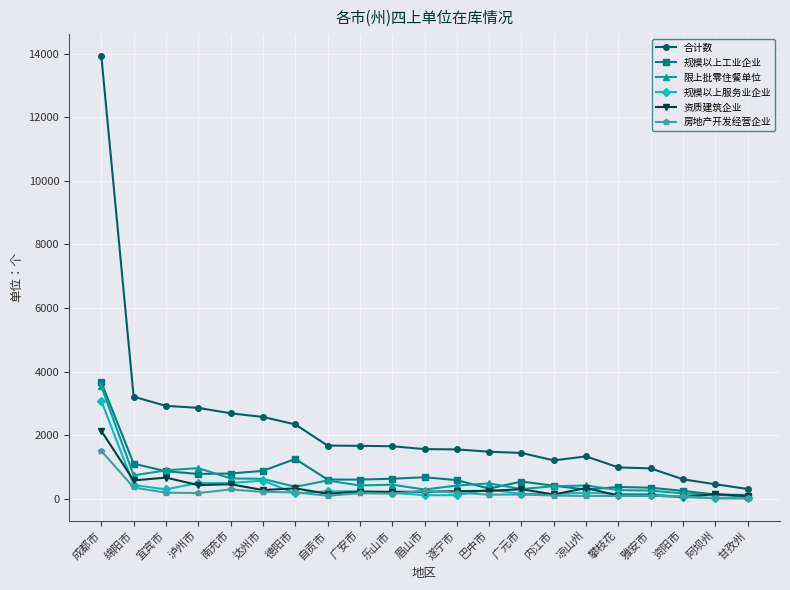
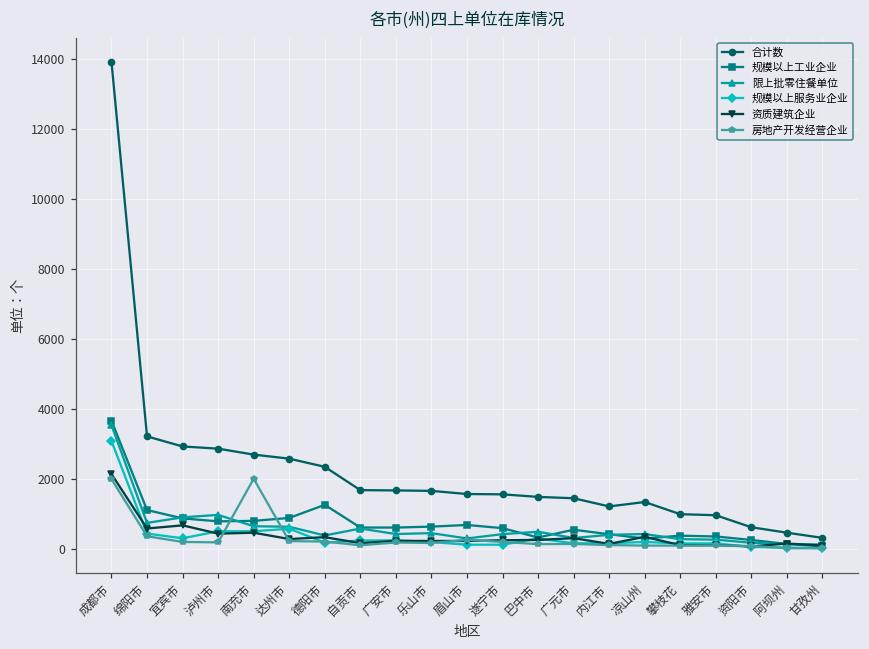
房地产开发经营企业, 成都市: 1500 -> 2000
房地产开发经营企业, 南充市: 300 -> 2000
